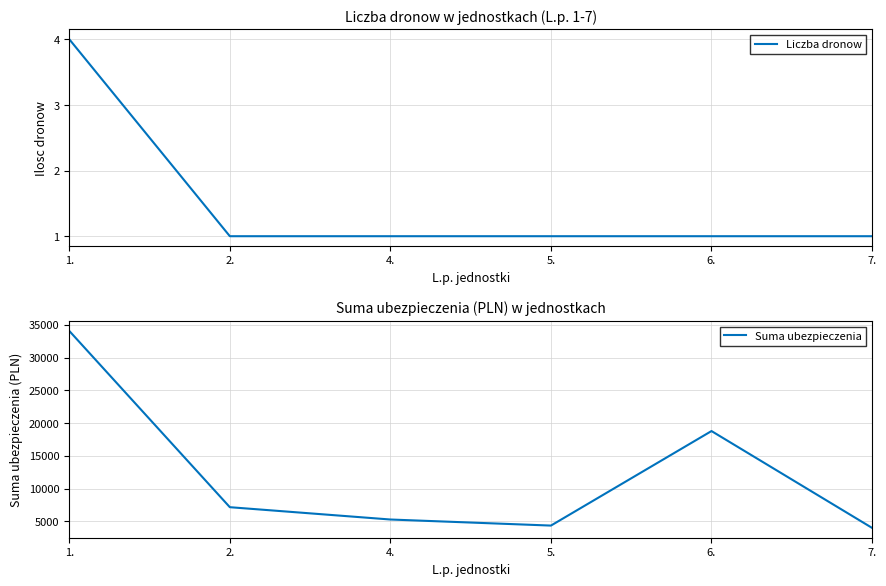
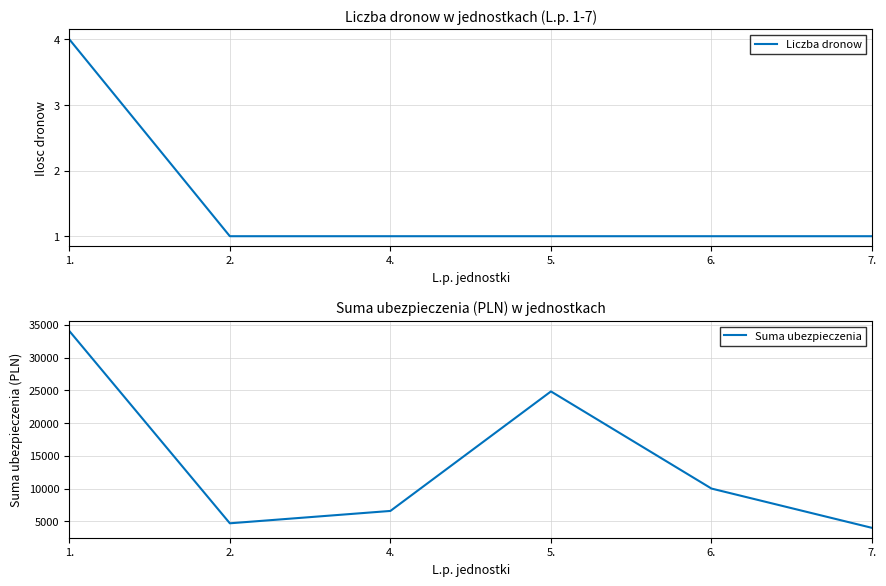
Suma ubezpieczenia (PLN) w jednostkach, 2.: 7000 -> 5000
Suma ubezpieczenia (PLN) w jednostkach, 4.: 5000 -> 7000
Suma ubezpieczenia (PLN) w jednostkach, 5.: 4000 -> 25000
Suma ubezpieczenia (PLN) w jednostkach, 6.: 19000 -> 10000
